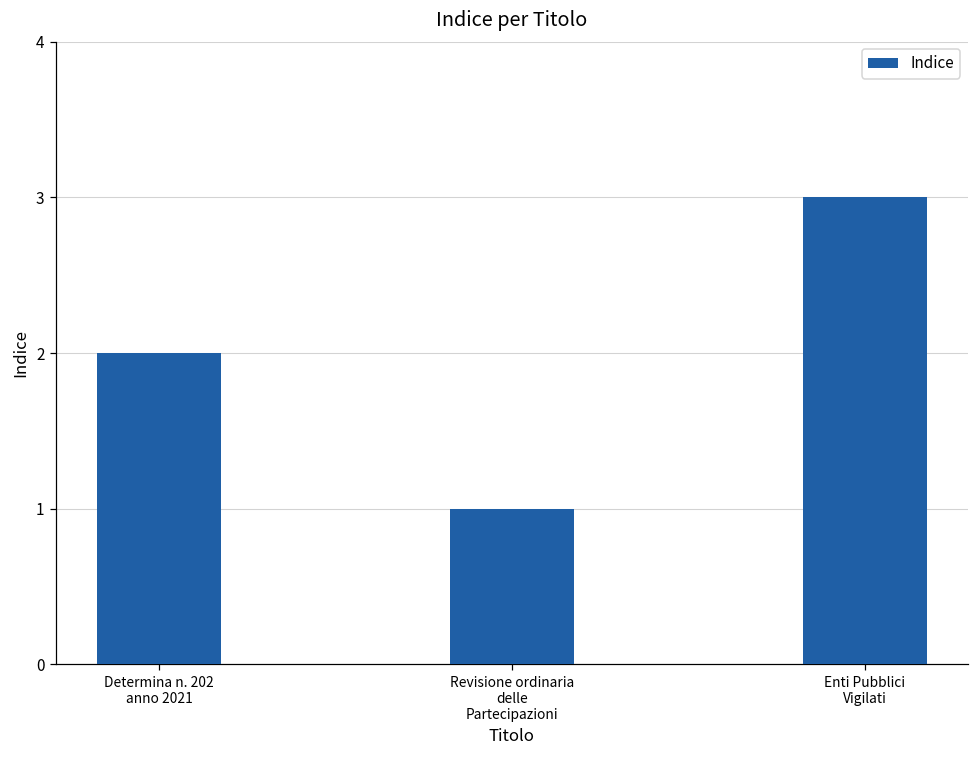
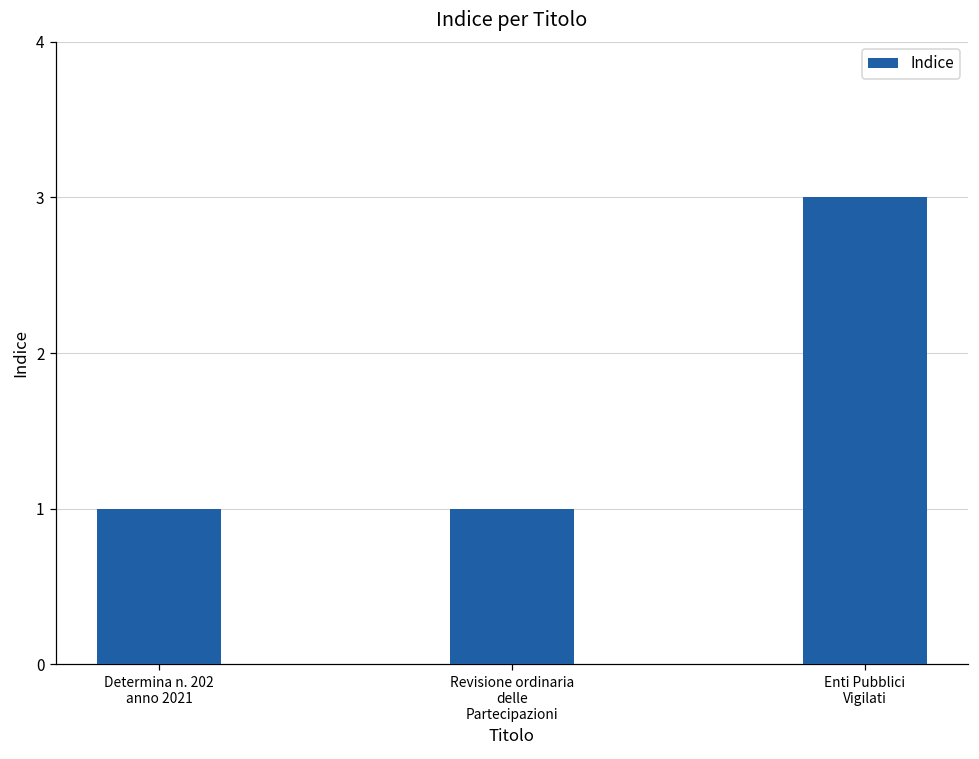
Determina n. 202 anno 2021: 2 -> 1
